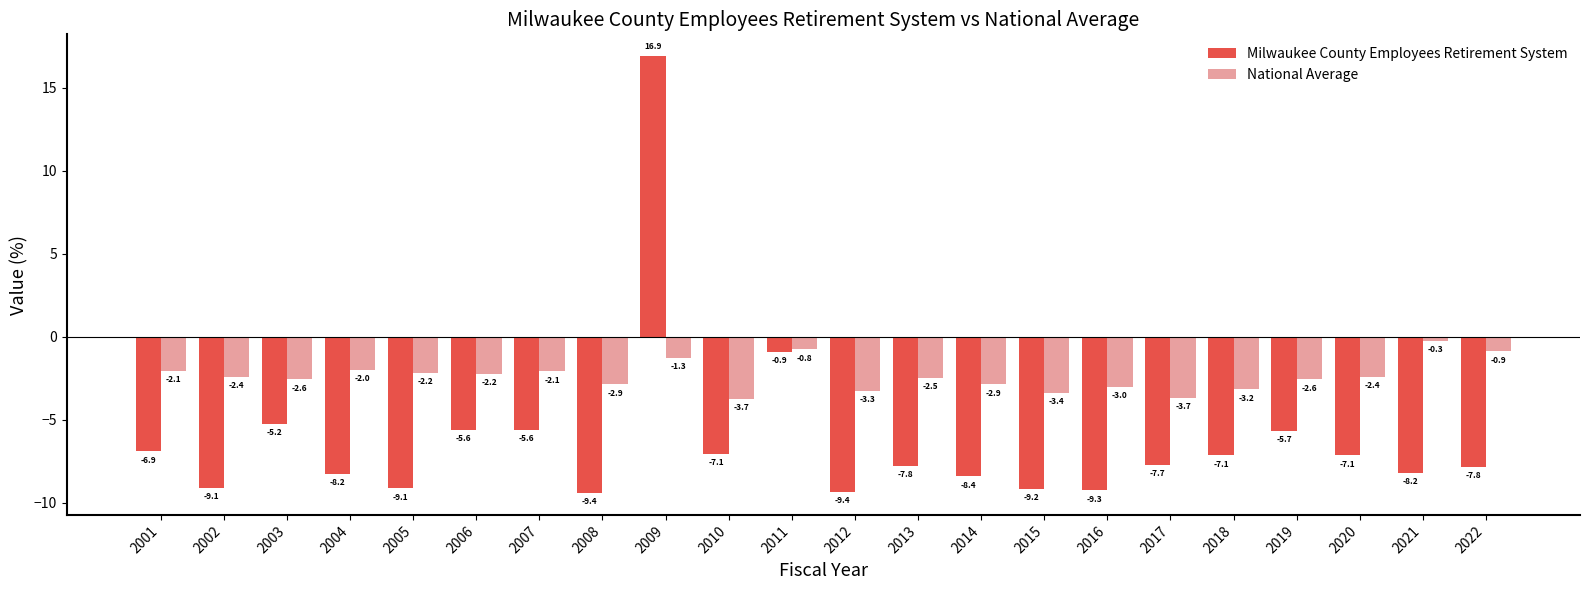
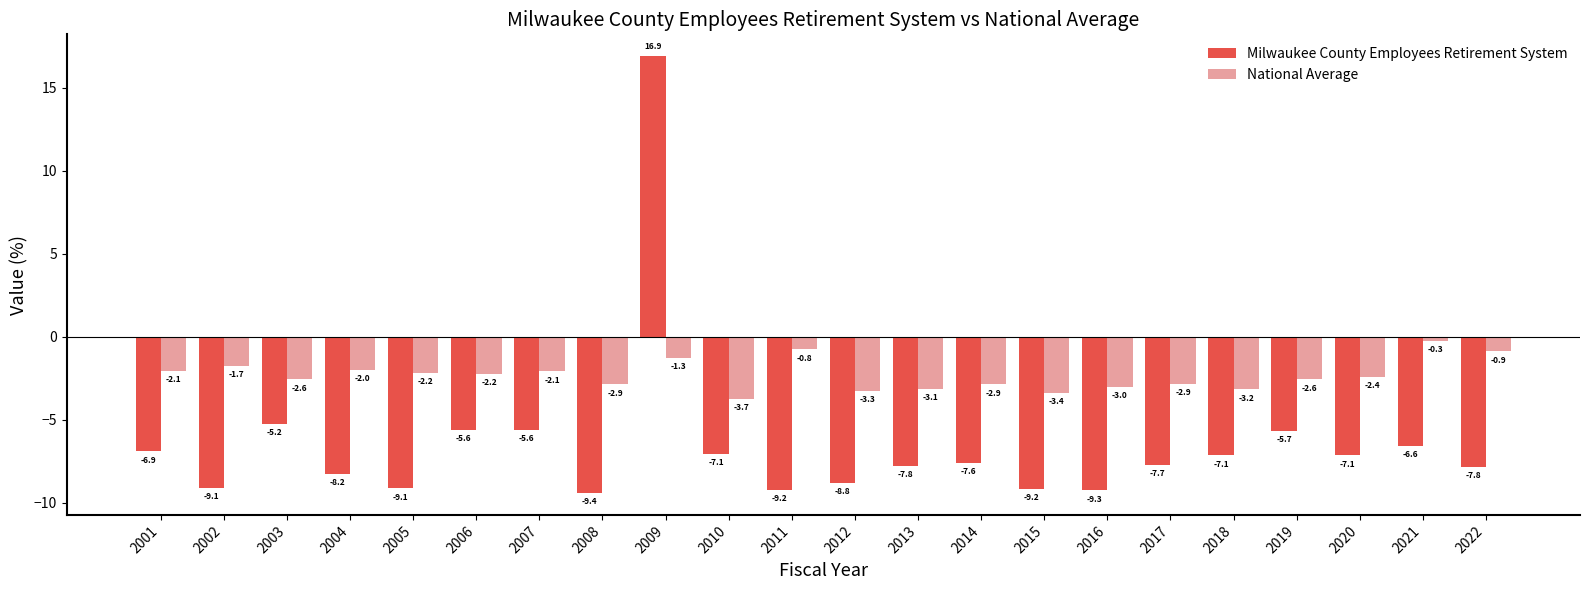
National Average, 2002: -2.4 -> -1.7
Milwaukee County Employees Retirement System, 2011: -0.9 -> -9.2
Milwaukee County Employees Retirement System, 2012: -9.4 -> -8.8
National Average, 2013: -2.5 -> -3.1
Milwaukee County Employees Retirement System, 2014: -8.4 -> -7.6
National Average, 2017: -3.7 -> -2.9
Milwaukee County Employees Retirement System, 2021: -8.2 -> -6.6
